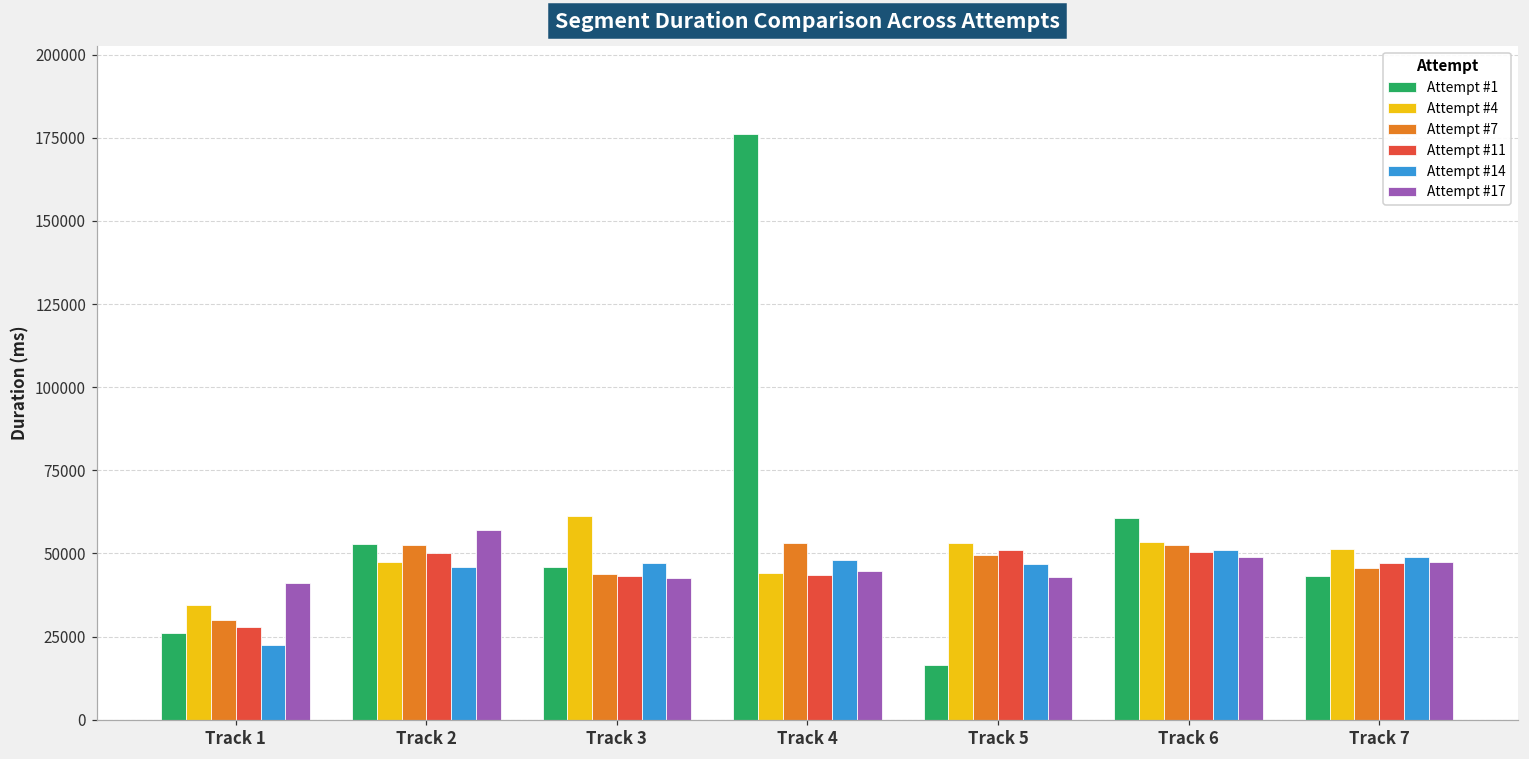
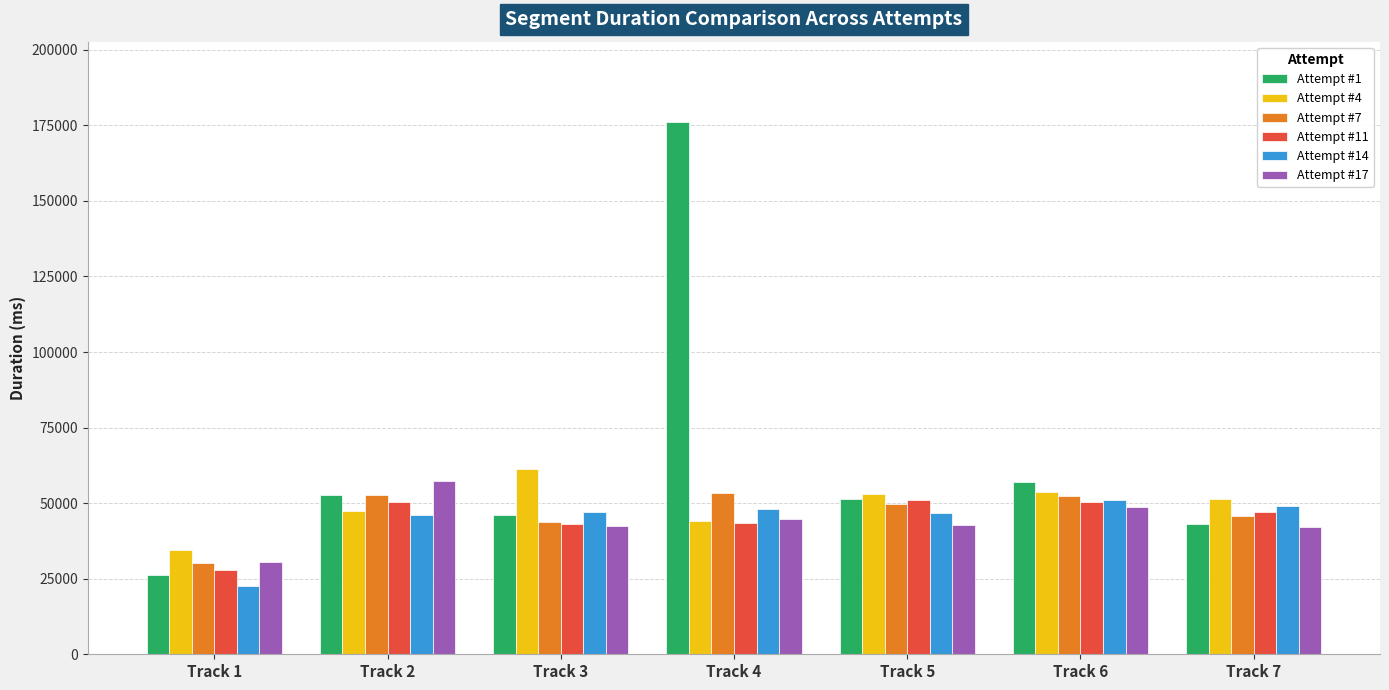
Attempt #17, Track 1: 41000 -> 30000
Attempt #1, Track 5: 16000 -> 52000
Attempt #1, Track 6: 61000 -> 57000
Attempt #17, Track 7: 47000 -> 42000
